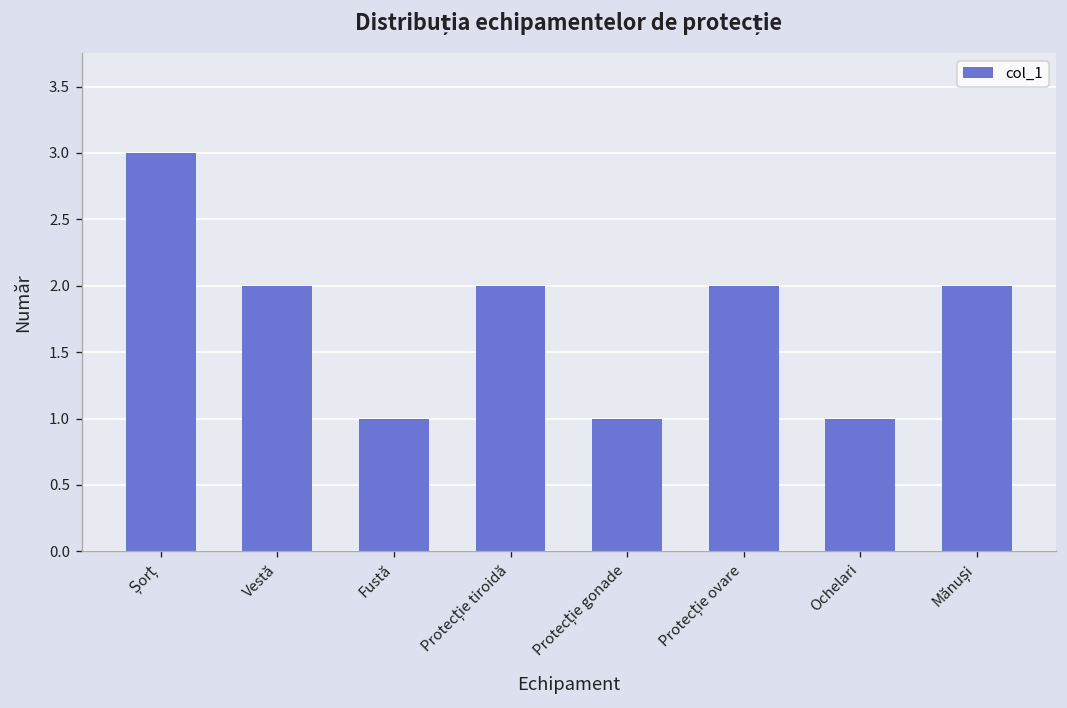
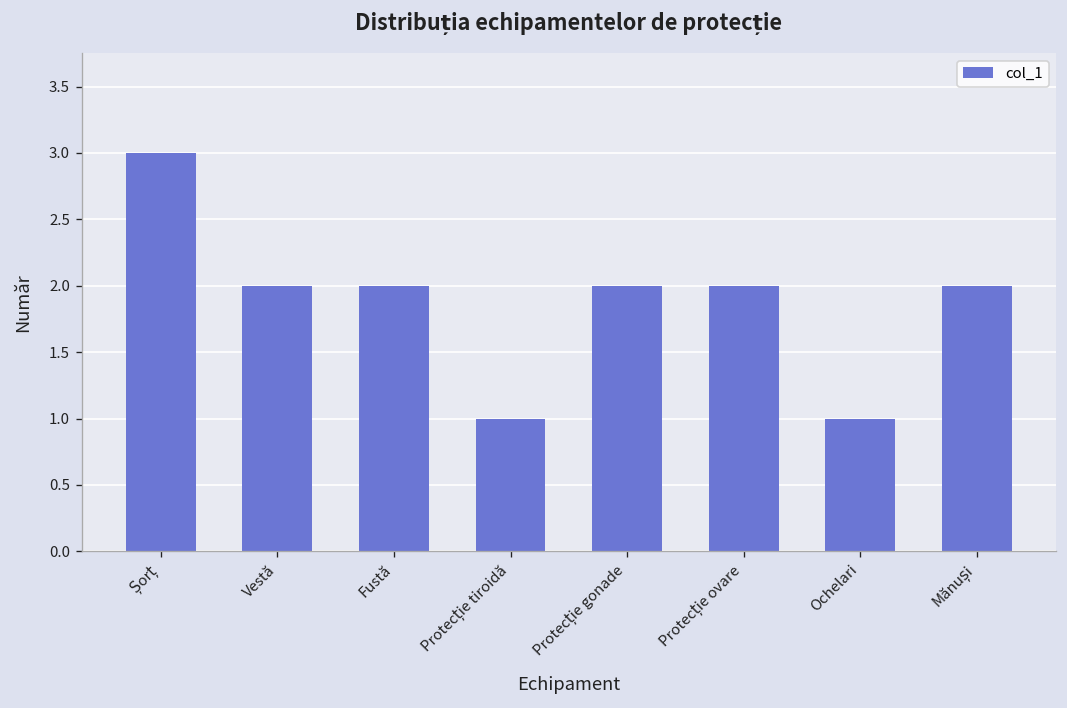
Fustă: 1 -> 2
Protecție tiroidă: 2 -> 1
Protecție gonade: 1 -> 2
